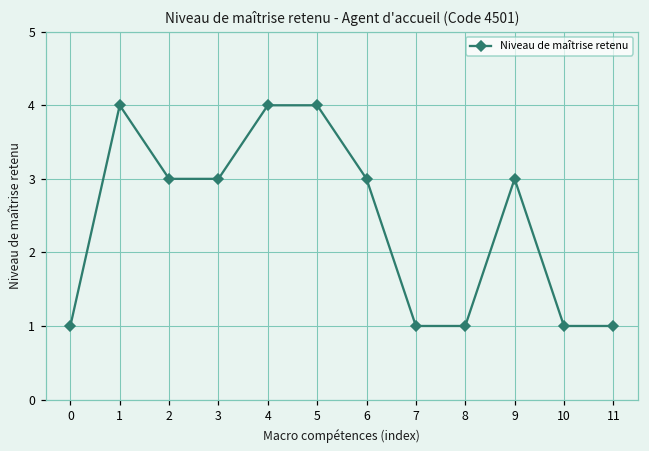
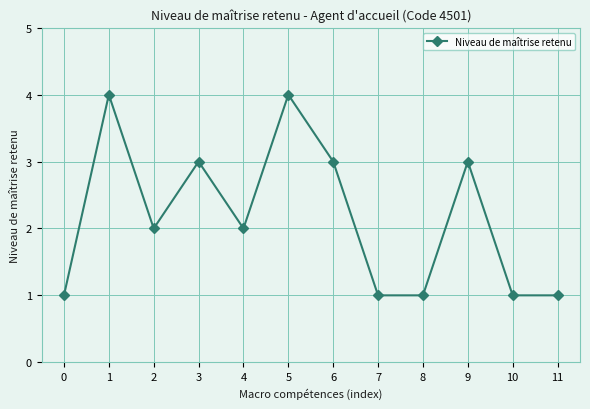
2: 3 -> 2
4: 4 -> 2
